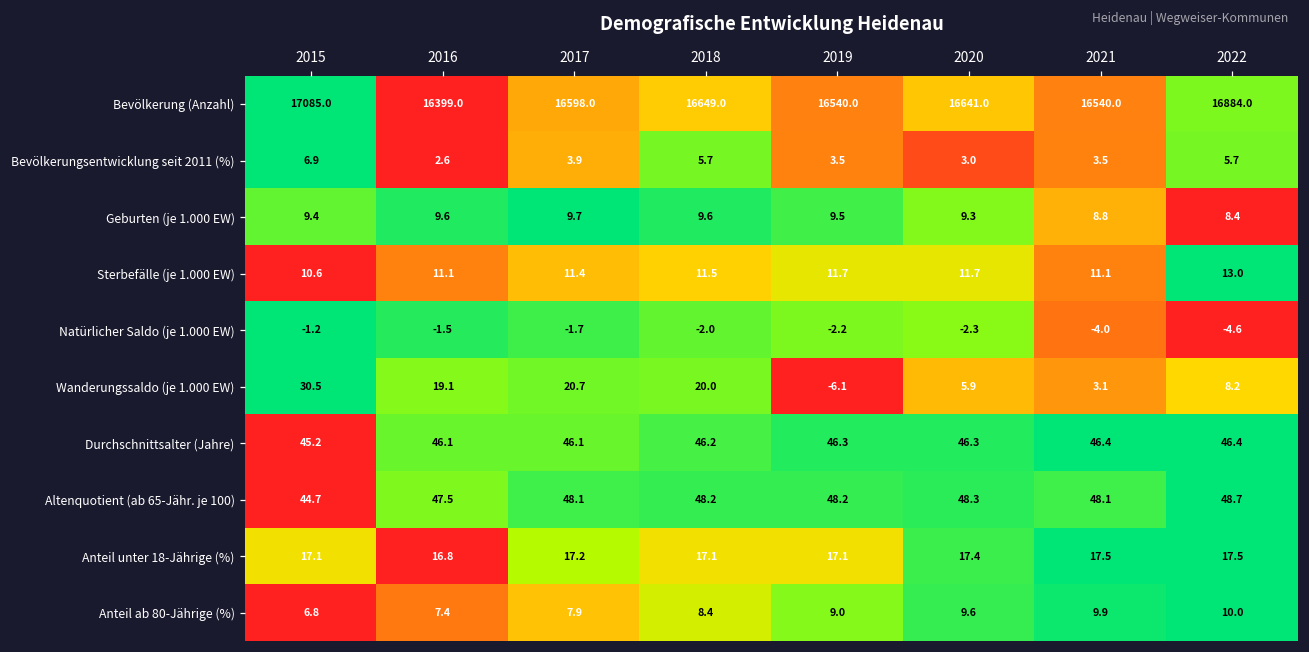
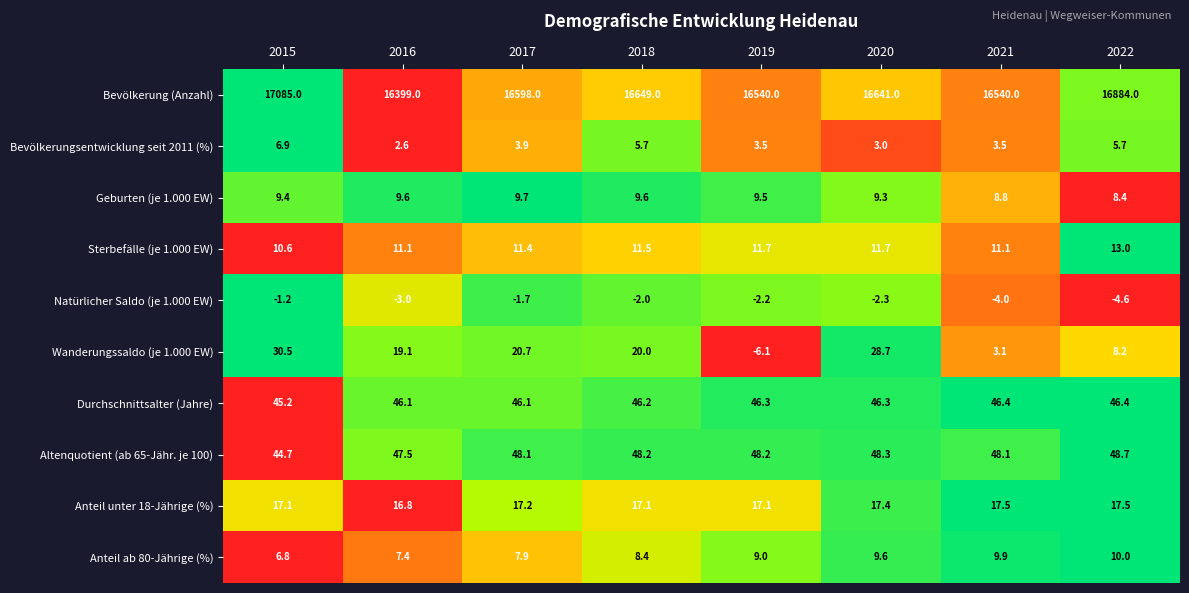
Natürlicher Saldo (je 1.000 EW), 2016: -1.5 -> -3.0
Wanderungssaldo (je 1.000 EW), 2020: 5.9 -> 28.7
